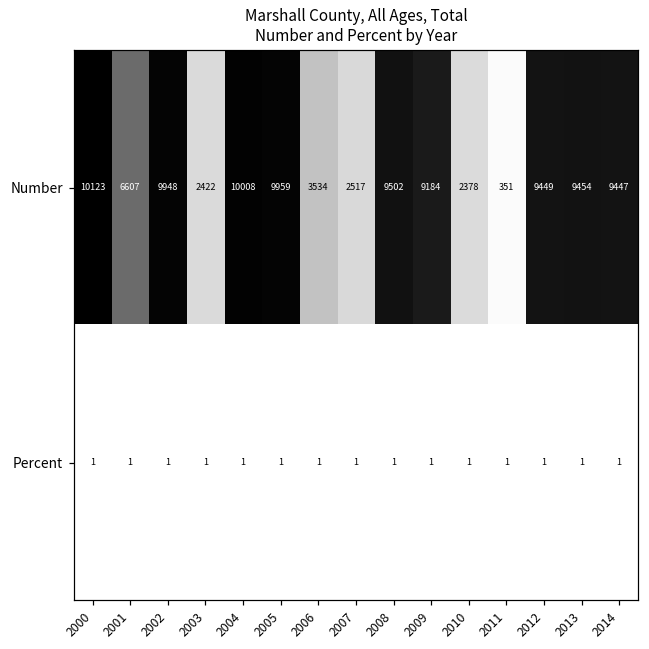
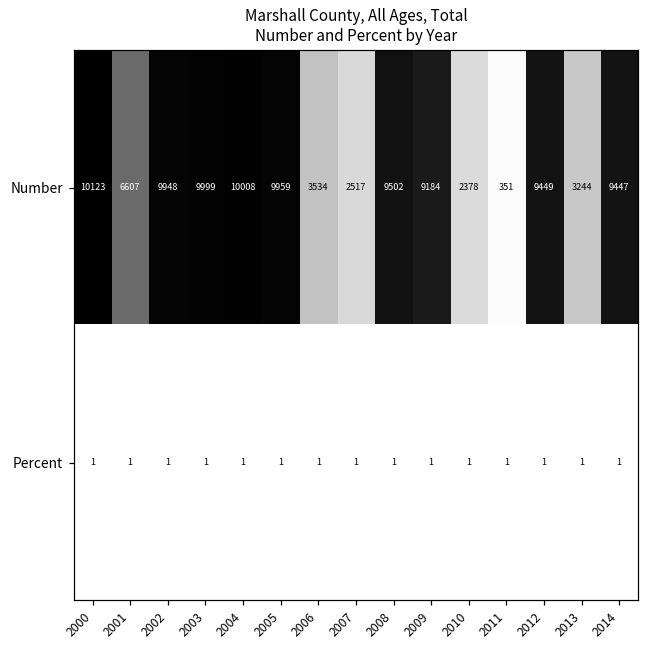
Number, 2003: 2422 -> 9999
Number, 2013: 9454 -> 3244
